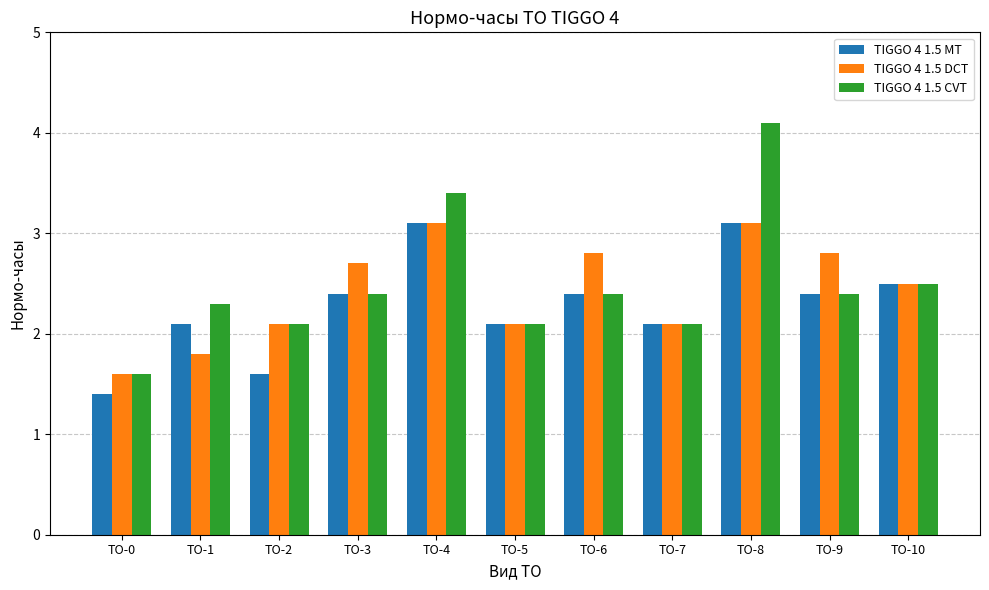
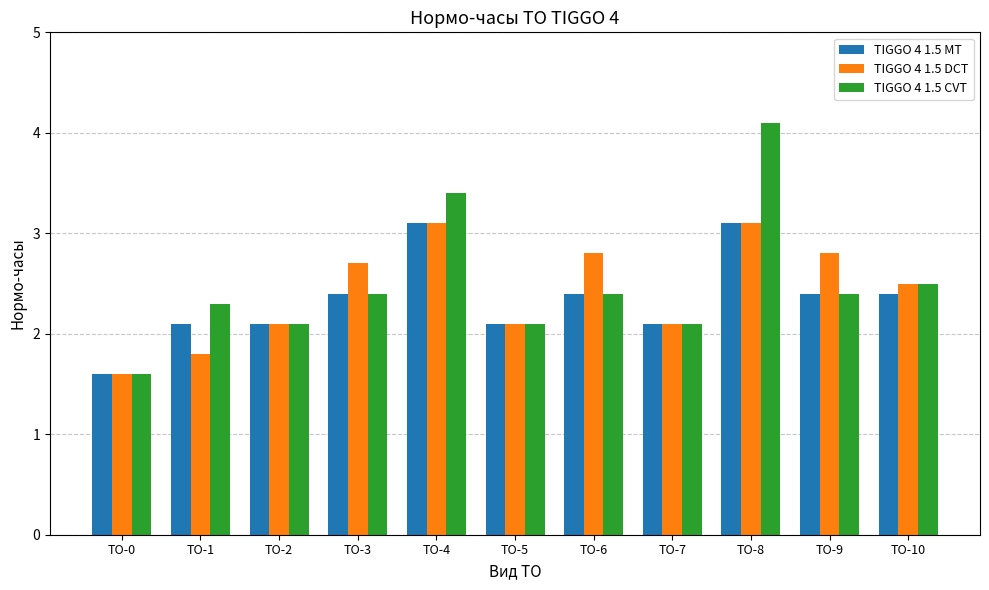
TIGGO 4 1.5 MT, ТО-0: 1.4 -> 1.6
TIGGO 4 1.5 MT, ТО-2: 1.6 -> 2.1
TIGGO 4 1.5 MT, ТО-10: 2.5 -> 2.4
